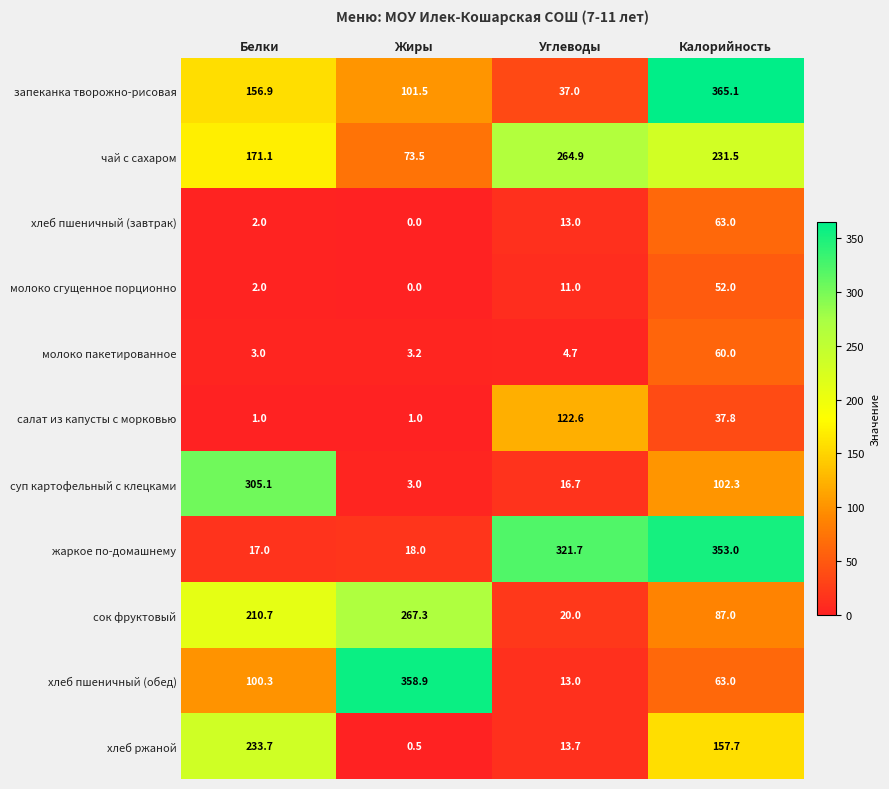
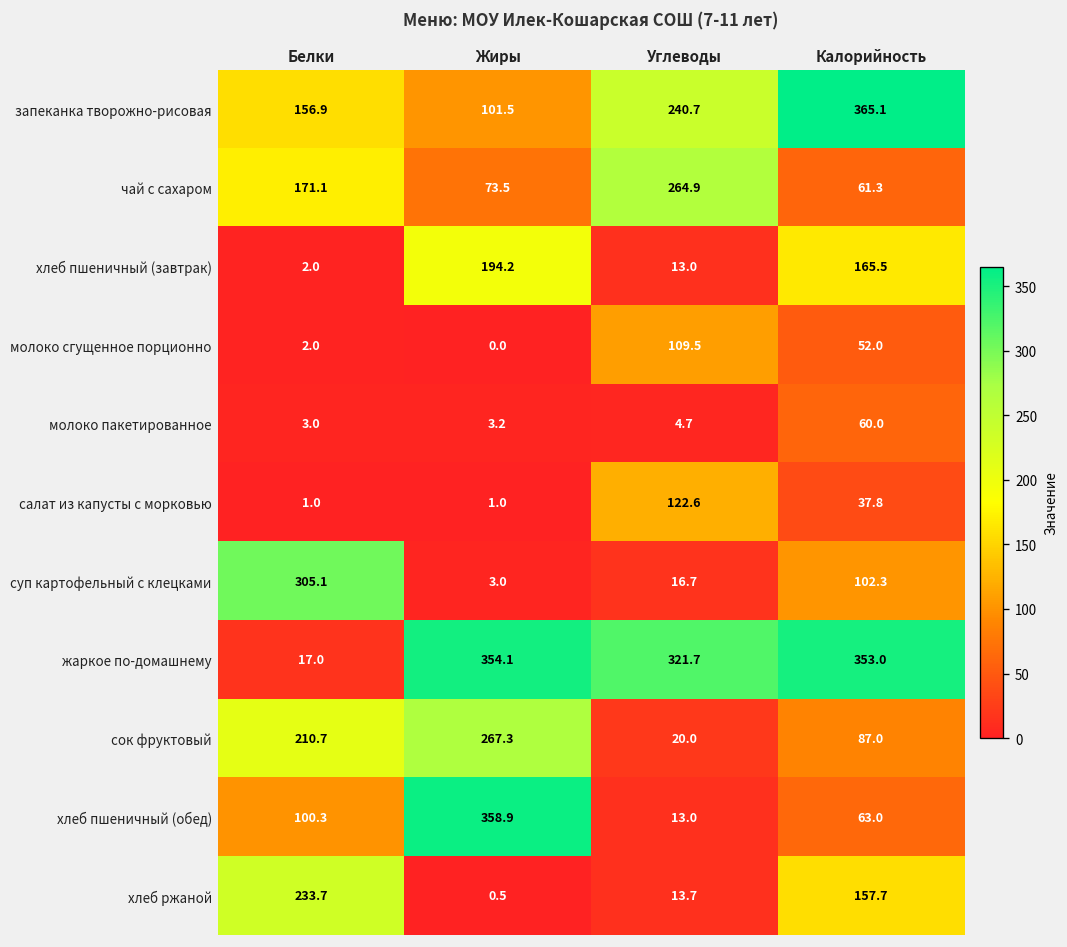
запеканка творожно-рисовая, Углеводы: 37.0 -> 240.7
чай с сахаром, Калорийность: 231.5 -> 61.3
хлеб пшеничный (завтрак), Жиры: 0.0 -> 194.2
хлеб пшеничный (завтрак), Калорийность: 63.0 -> 165.5
молоко сгущенное порционно, Углеводы: 11.0 -> 109.5
жаркое по-домашнему, Жиры: 18.0 -> 354.1
